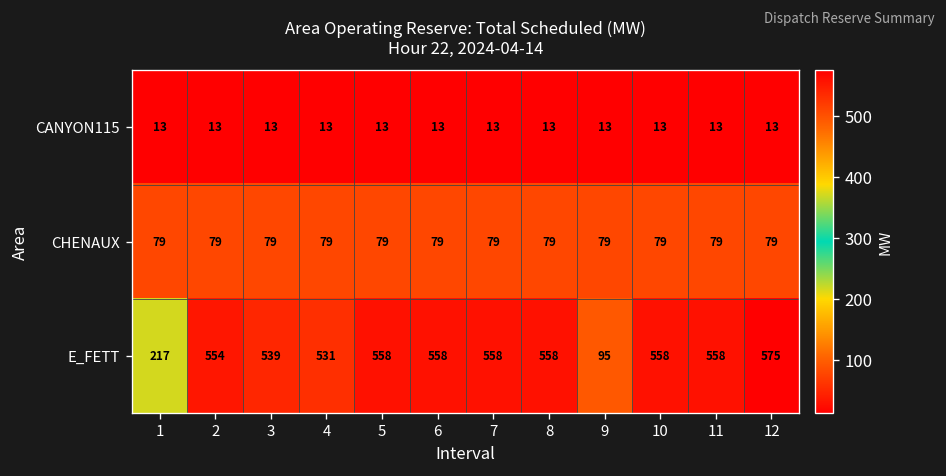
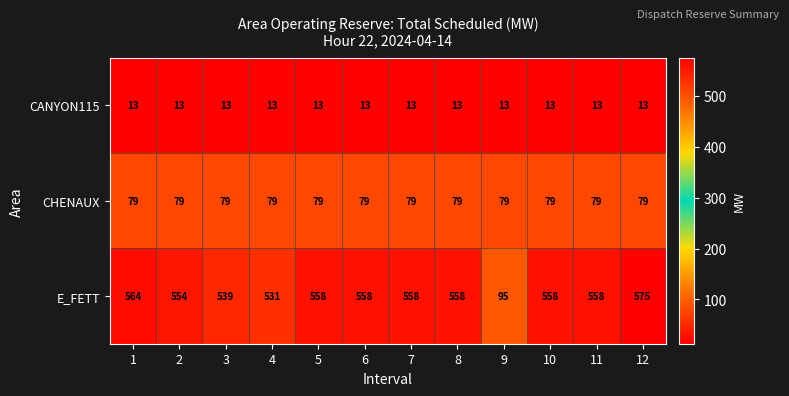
E_FETT, 1: 217 -> 564
